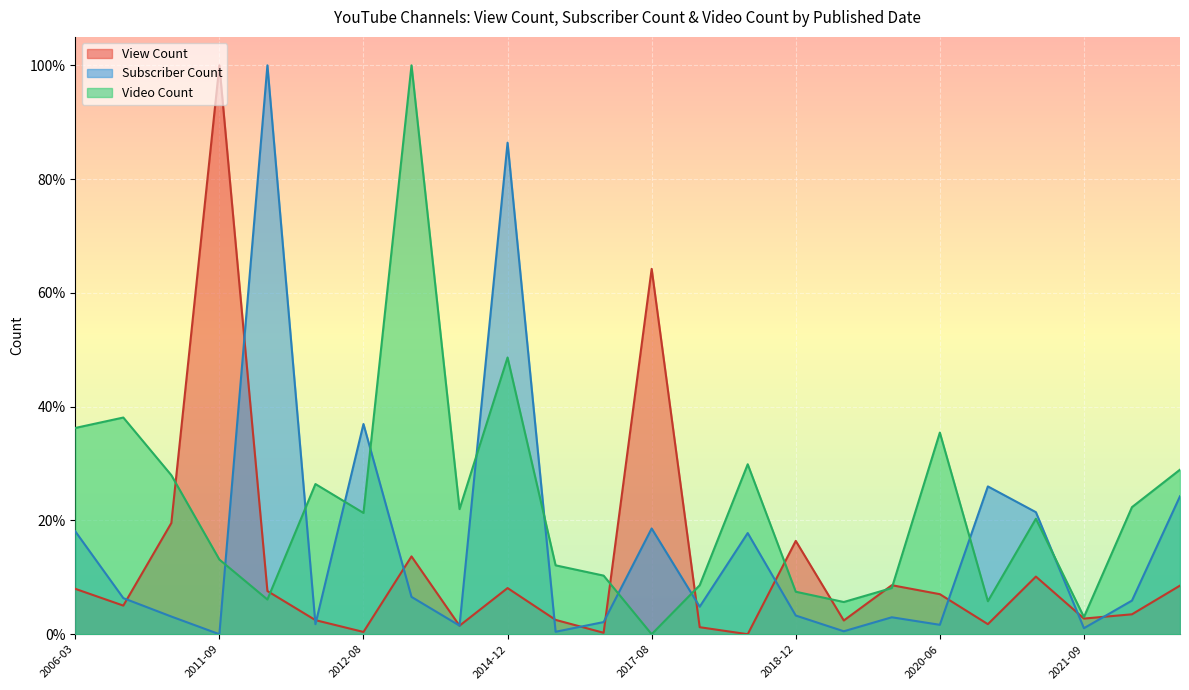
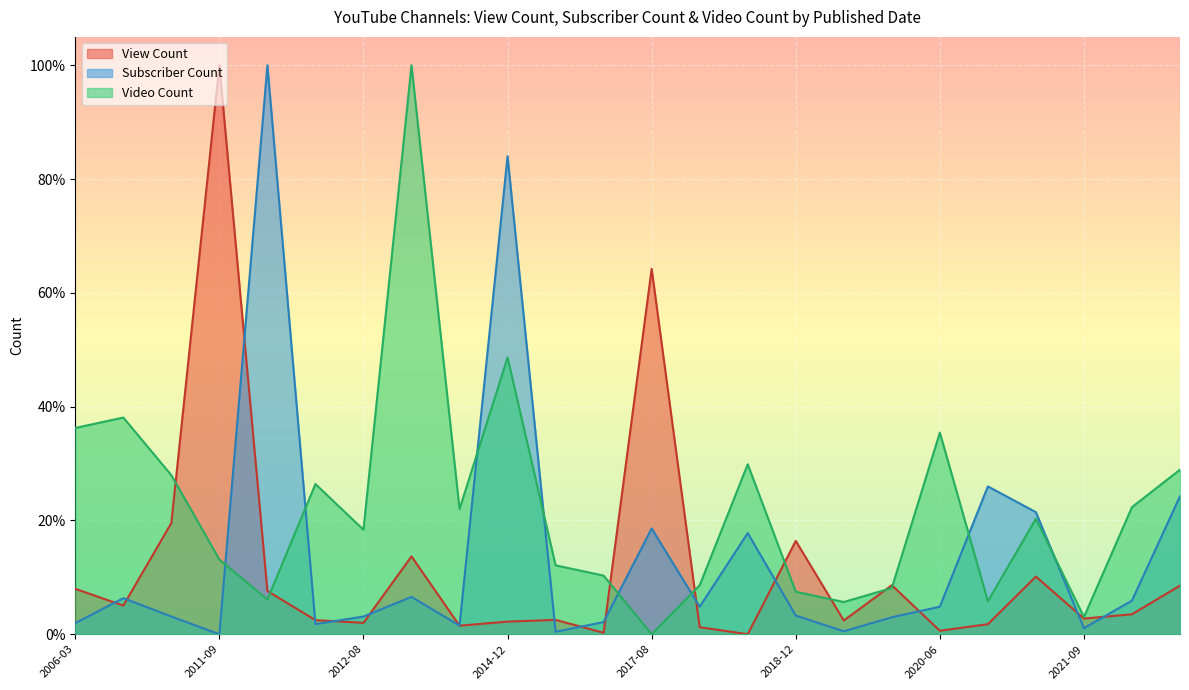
Subscriber Count, 2006-03: 18% -> 2%
View Count, 2012-08: 0% -> 2%
Subscriber Count, 2012-08: 37% -> 3%
Video Count, 2012-08: 21% -> 18%
View Count, 2014-12: 8% -> 2%
Subscriber Count, 2014-12: 86% -> 84%
View Count, 2020-06: 7% -> 1%
Subscriber Count, 2020-06: 2% -> 5%
